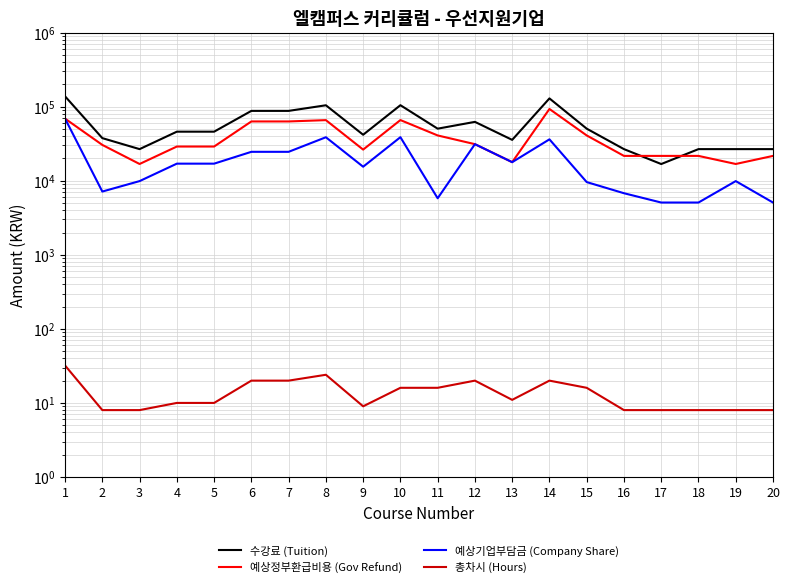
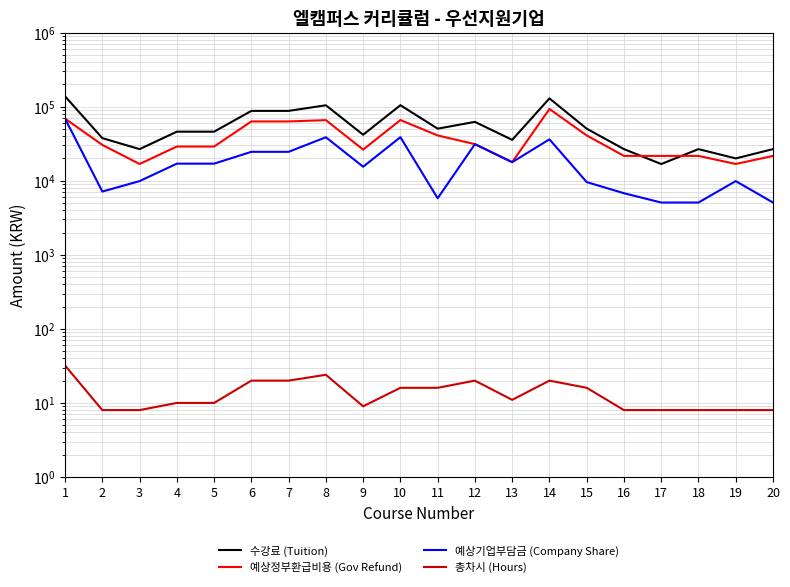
수강료 (Tuition), 19: 27000 -> 20000
